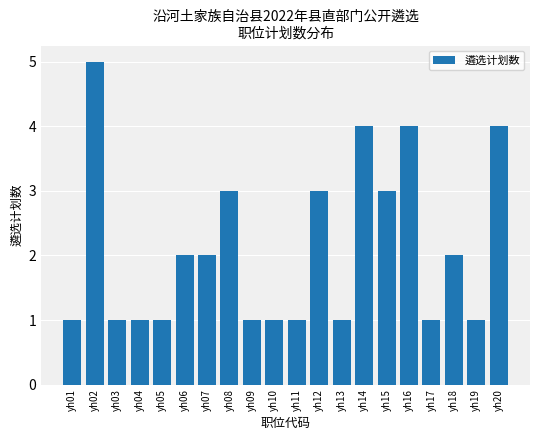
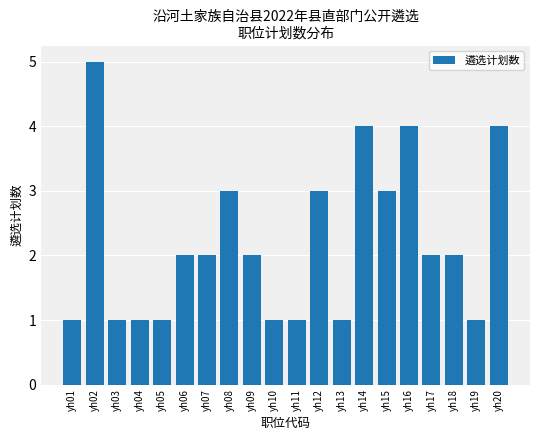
yh09: 1 -> 2
yh17: 1 -> 2
